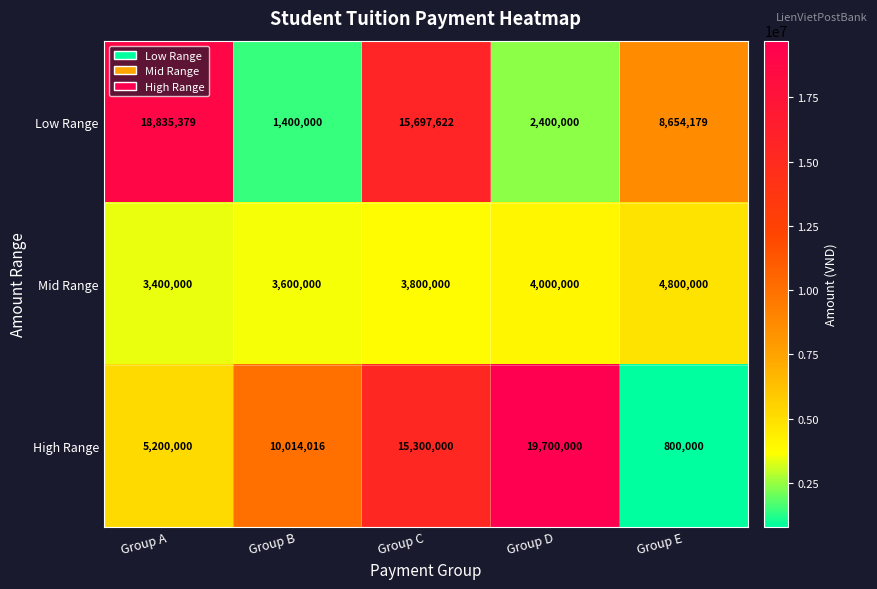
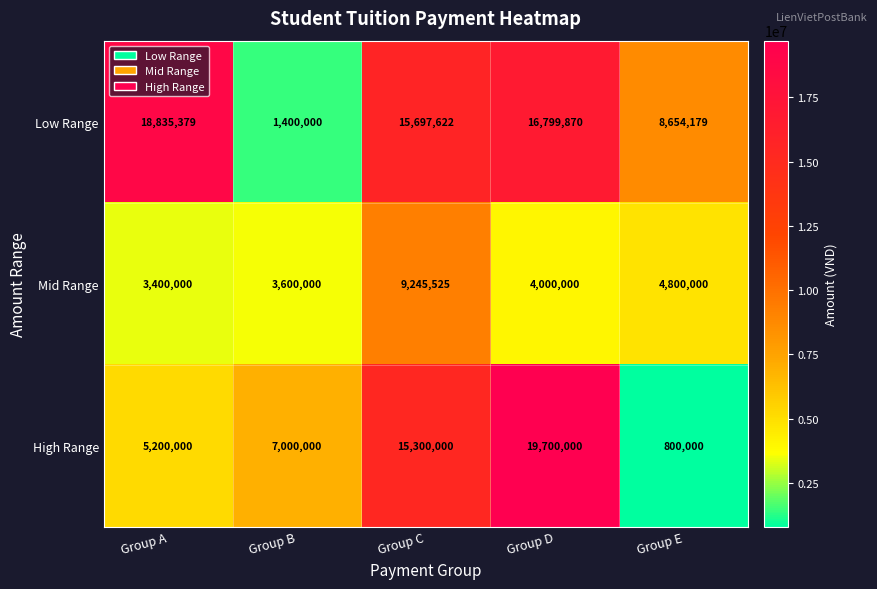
Low Range, Group D: 2,400,000 -> 16,799,870
Mid Range, Group C: 3,800,000 -> 9,245,525
High Range, Group B: 10,014,016 -> 7,000,000
